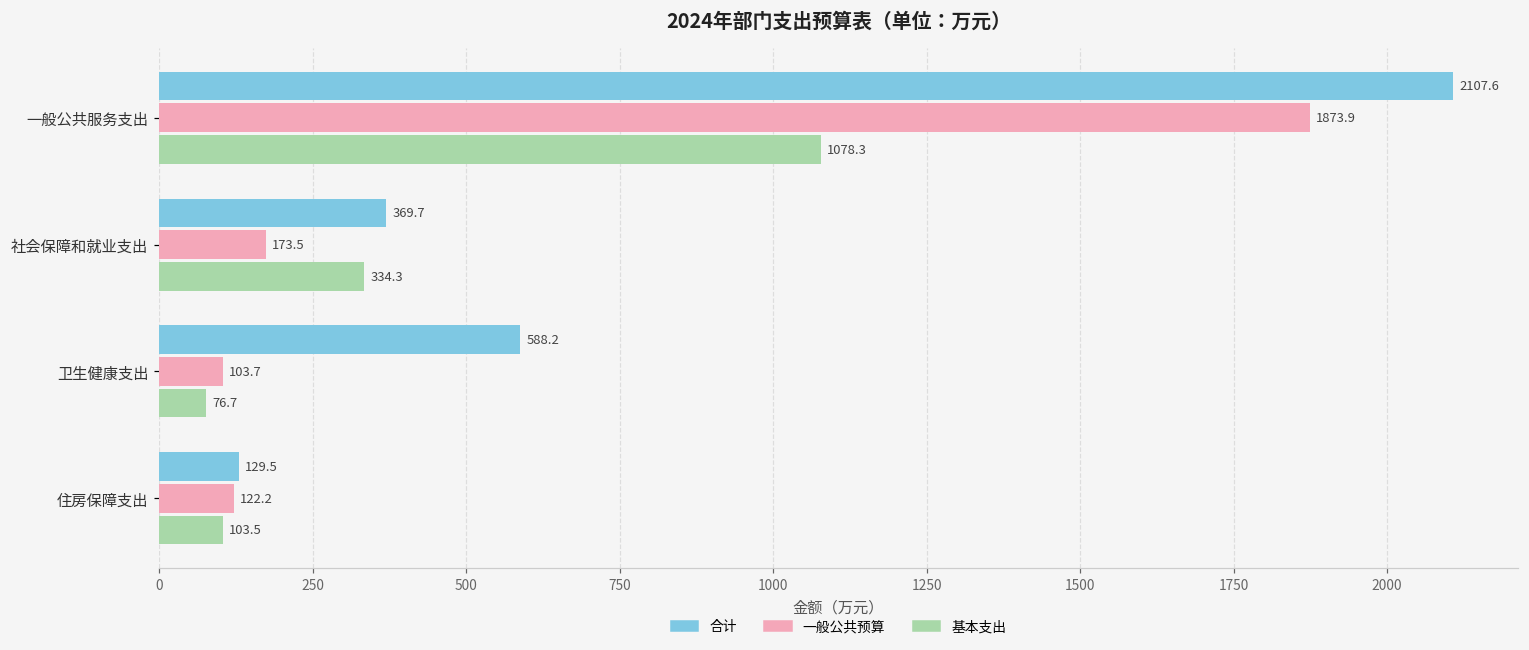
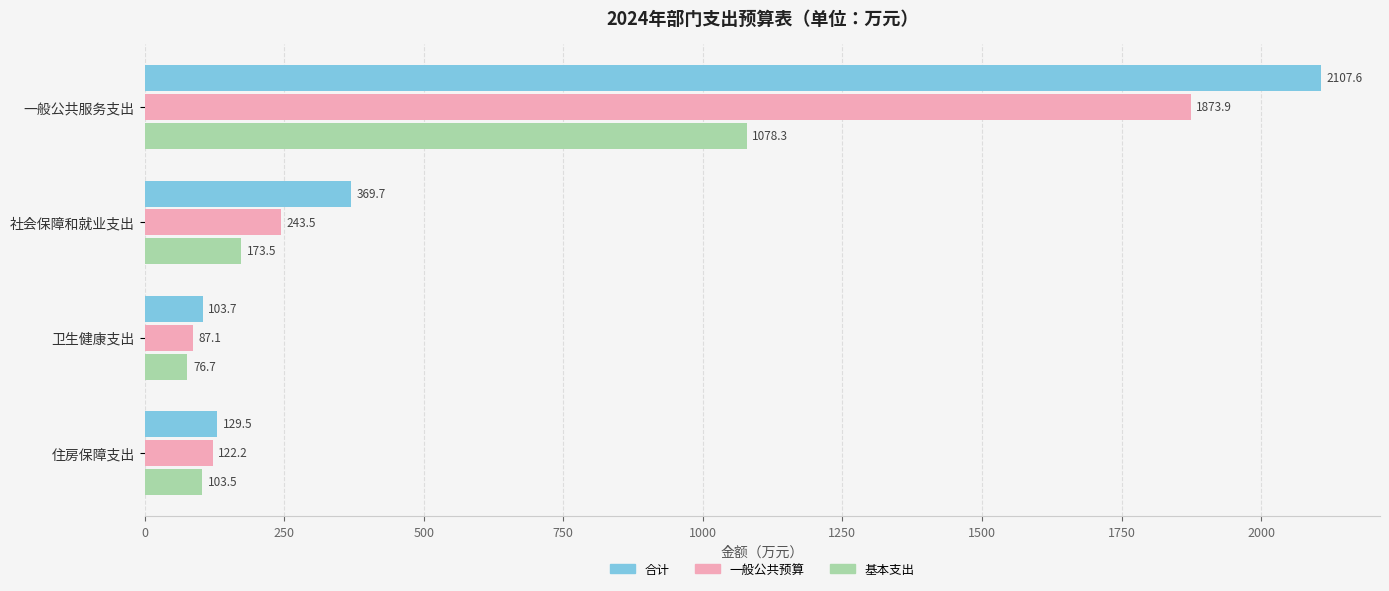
一般公共预算, 社会保障和就业支出: 173.5 -> 243.5
基本支出, 社会保障和就业支出: 334.3 -> 173.5
合计, 卫生健康支出: 588.2 -> 103.7
一般公共预算, 卫生健康支出: 103.7 -> 87.1
